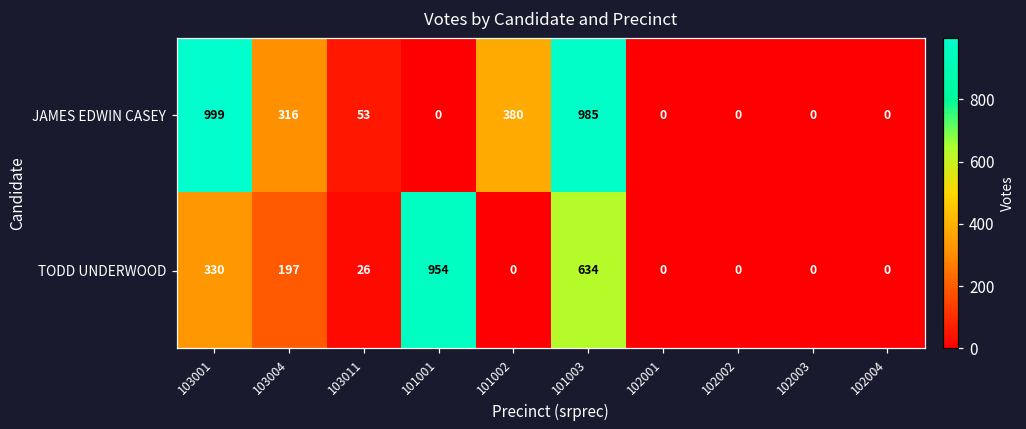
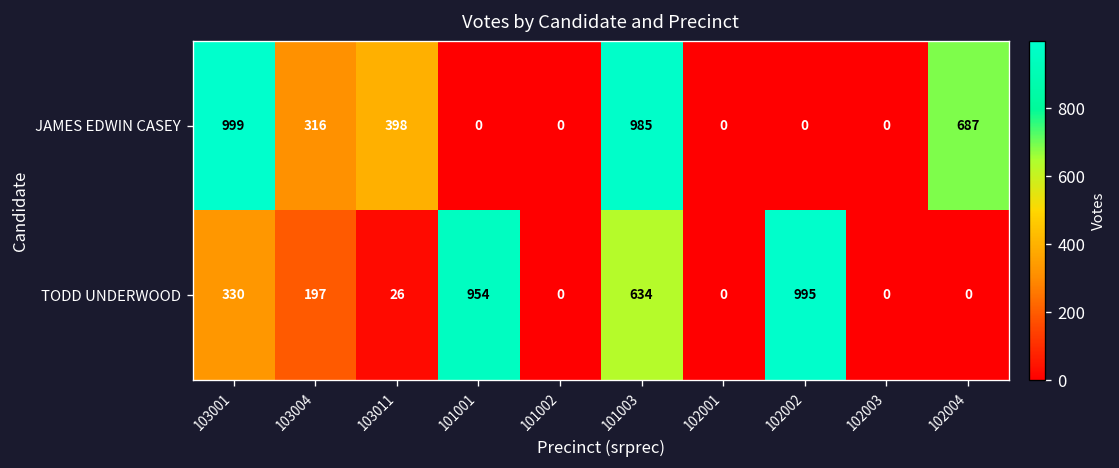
JAMES EDWIN CASEY, 103011: 53 -> 398
JAMES EDWIN CASEY, 101002: 380 -> 0
JAMES EDWIN CASEY, 102004: 0 -> 687
TODD UNDERWOOD, 102002: 0 -> 995
